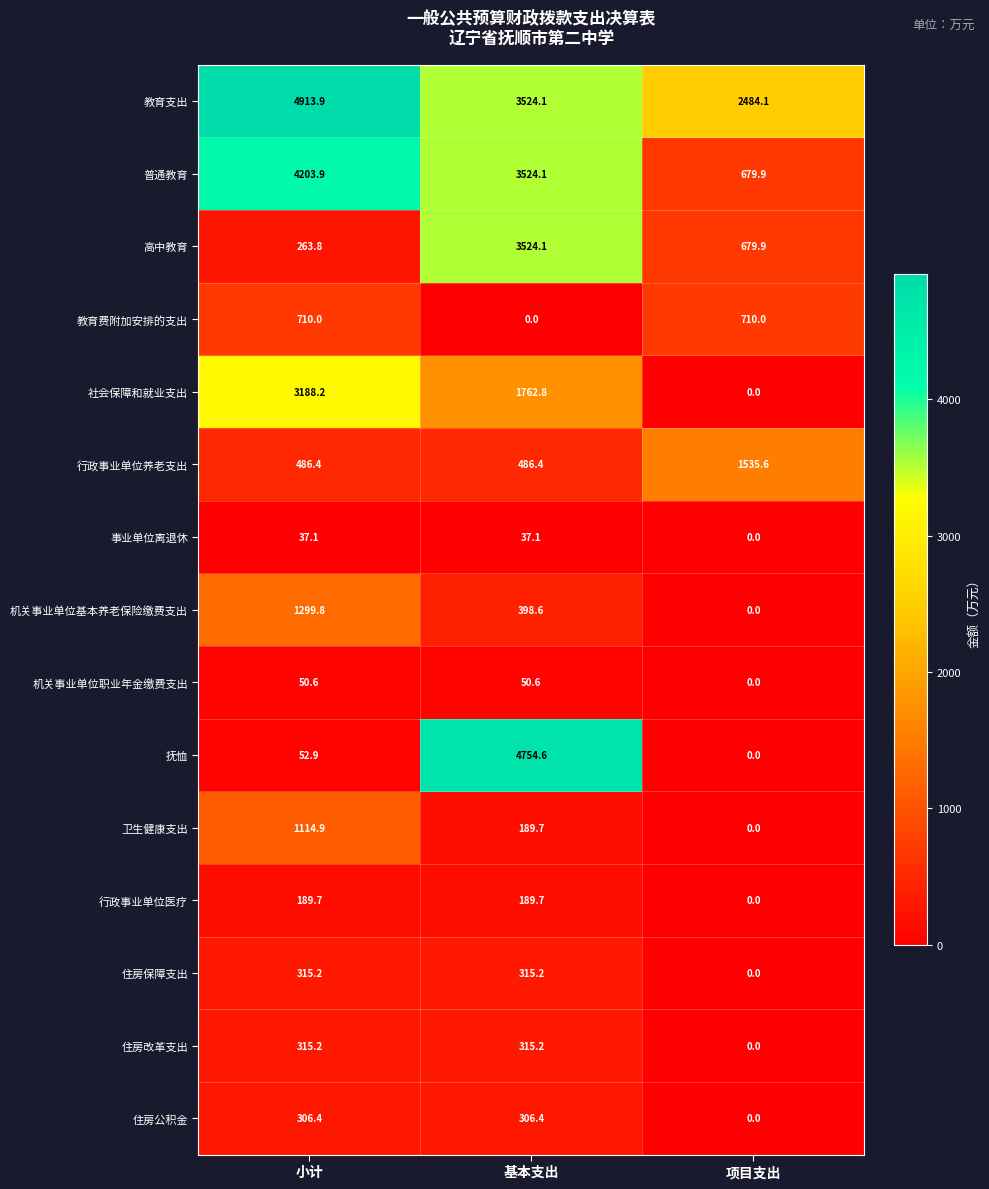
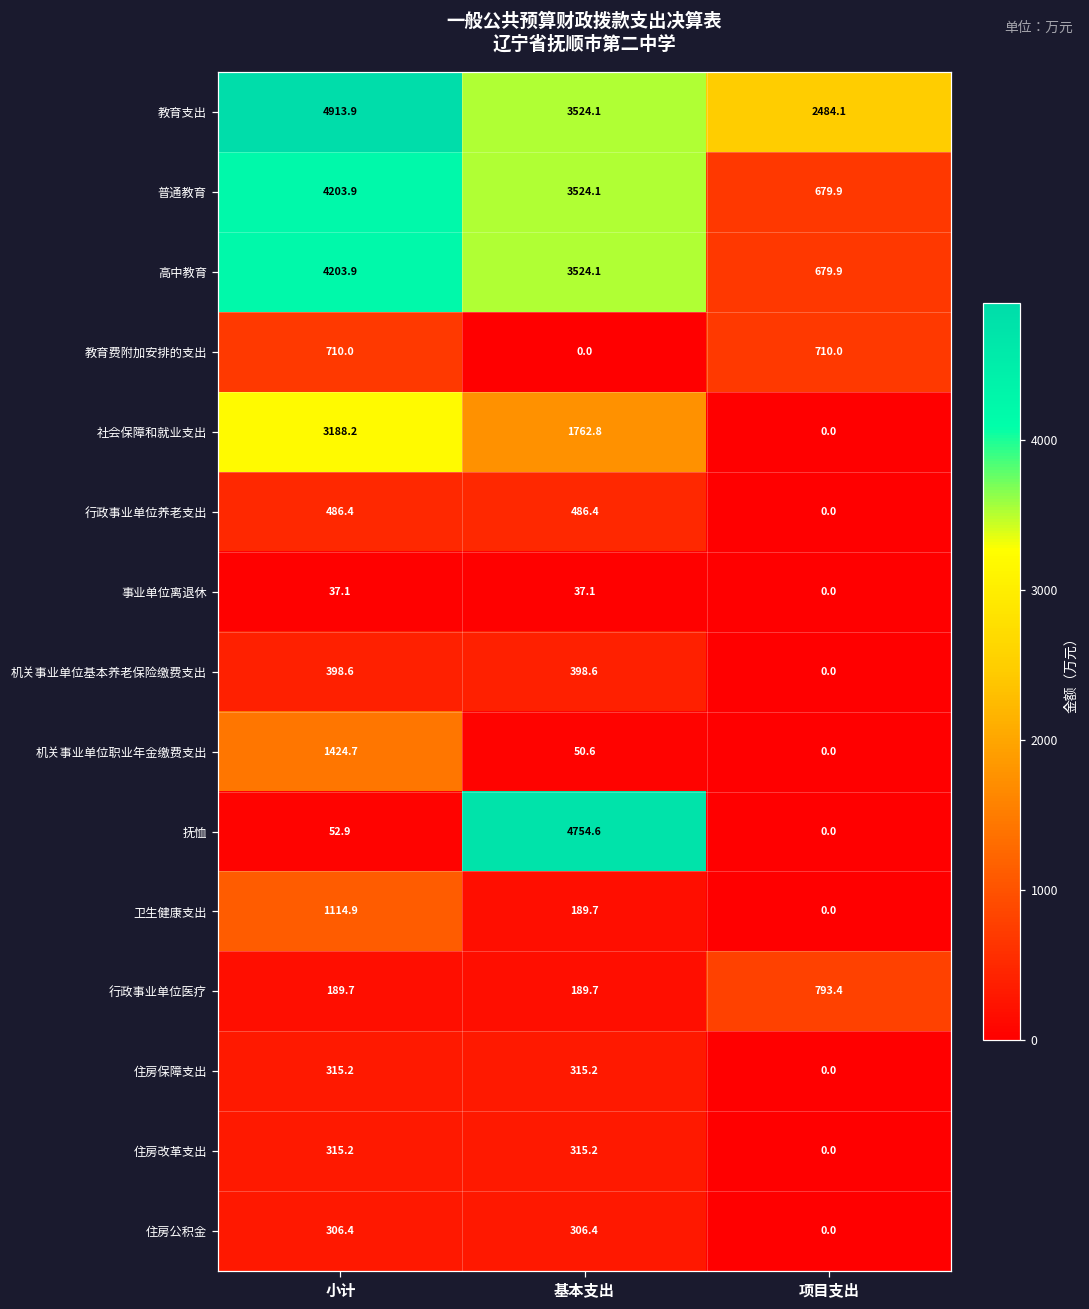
高中教育, 小计: 263.8 -> 4203.9
行政事业单位养老支出, 项目支出: 1535.6 -> 0.0
机关事业单位基本养老保险缴费支出, 小计: 1299.8 -> 398.6
机关事业单位职业年金缴费支出, 小计: 50.6 -> 1424.7
行政事业单位医疗, 项目支出: 0.0 -> 793.4
